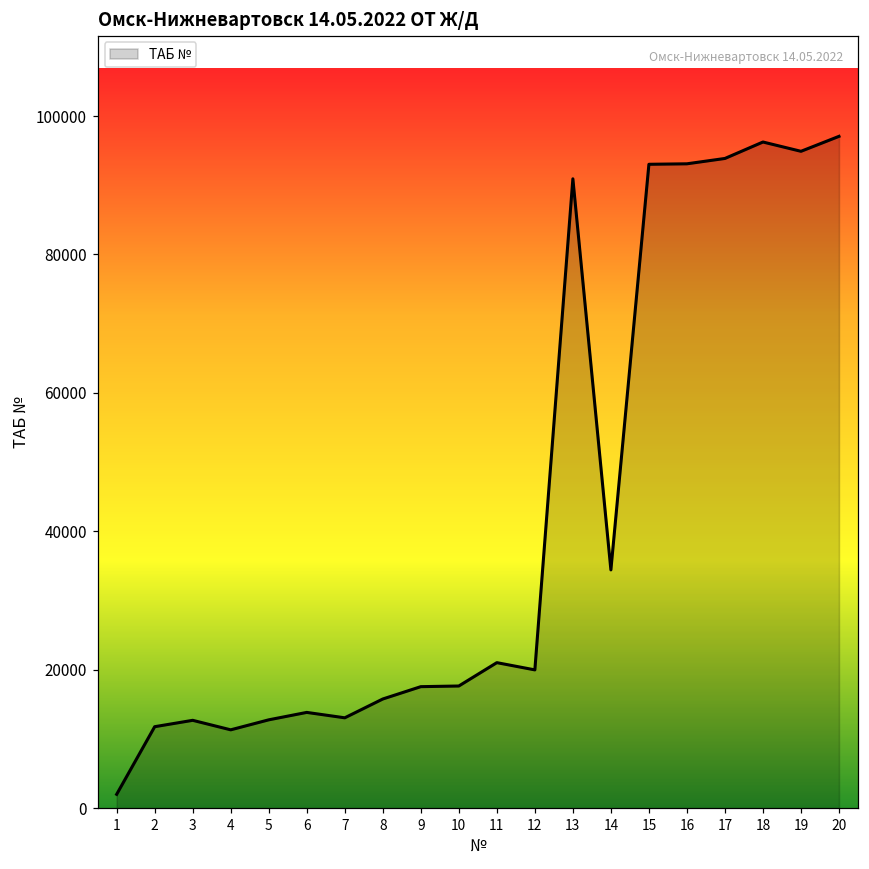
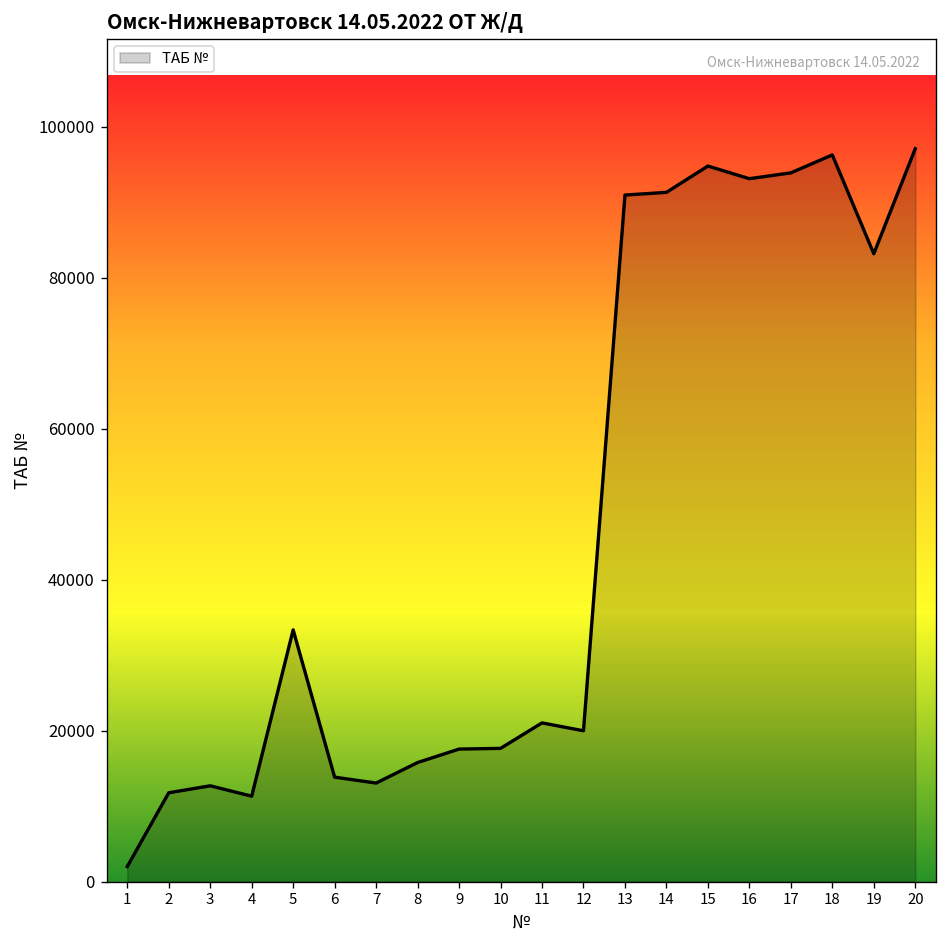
5: 13000 -> 33000
14: 34000 -> 91000
15: 93000 -> 95000
19: 95000 -> 83000
